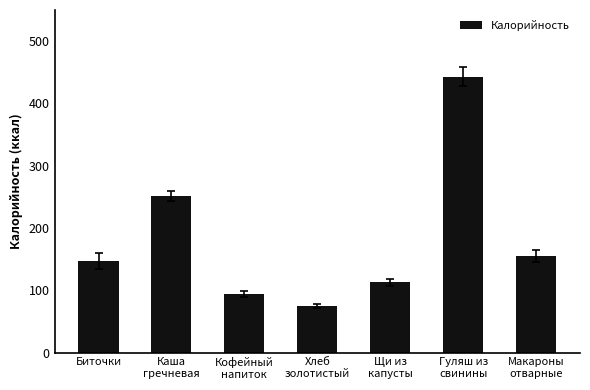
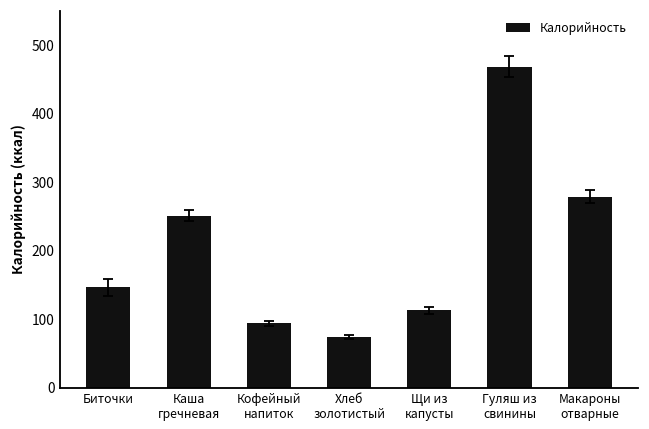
Калорийность, Гуляш из свинины: 440 -> 470
Калорийность, Макароны отварные: 160 -> 280
